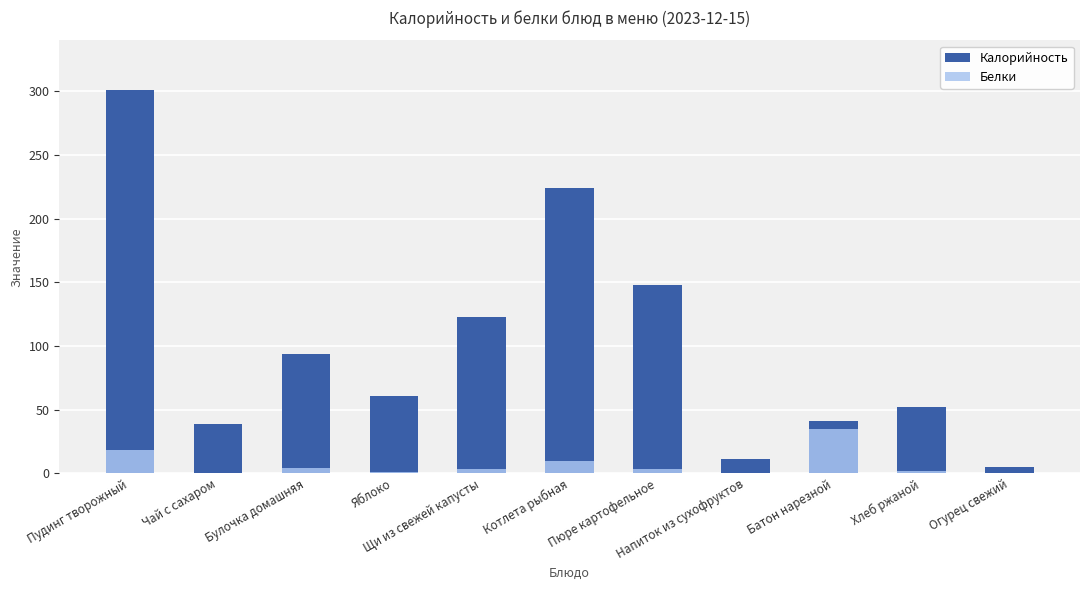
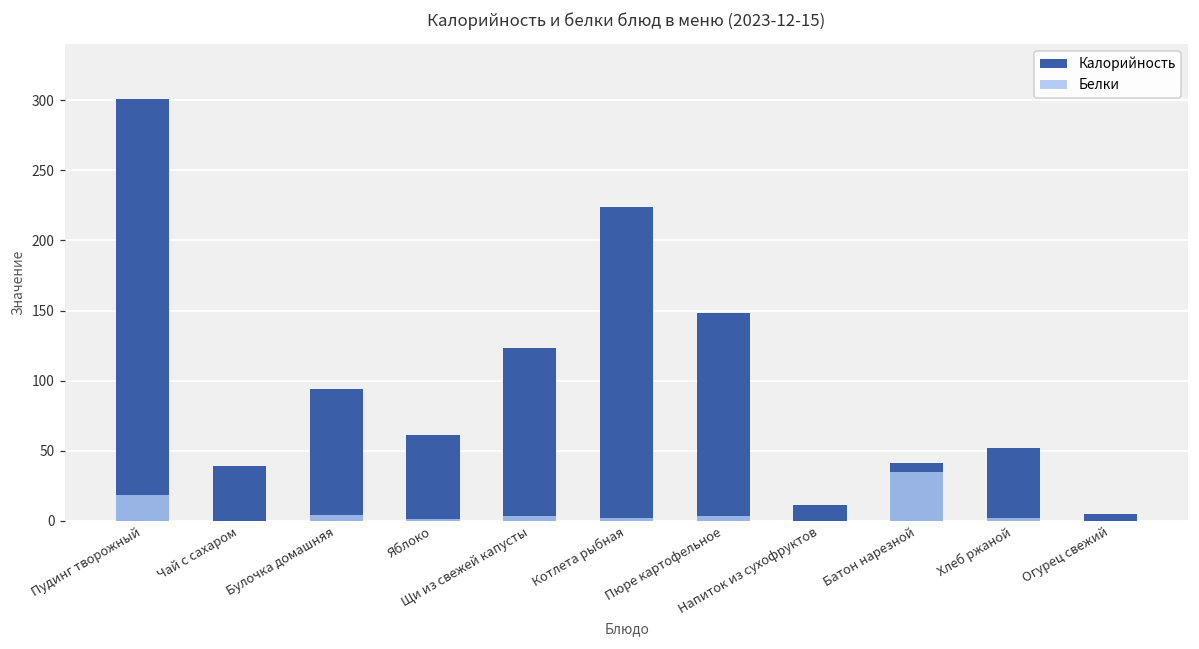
Белки, Котлета рыбная: 10 -> 2
